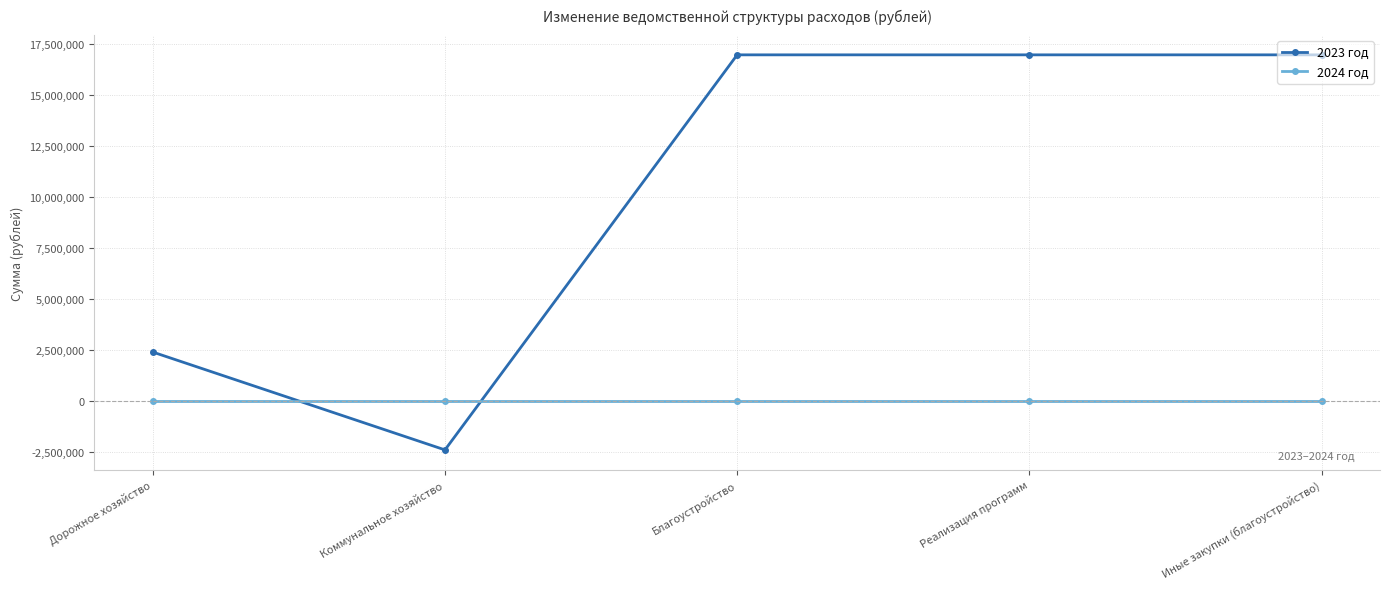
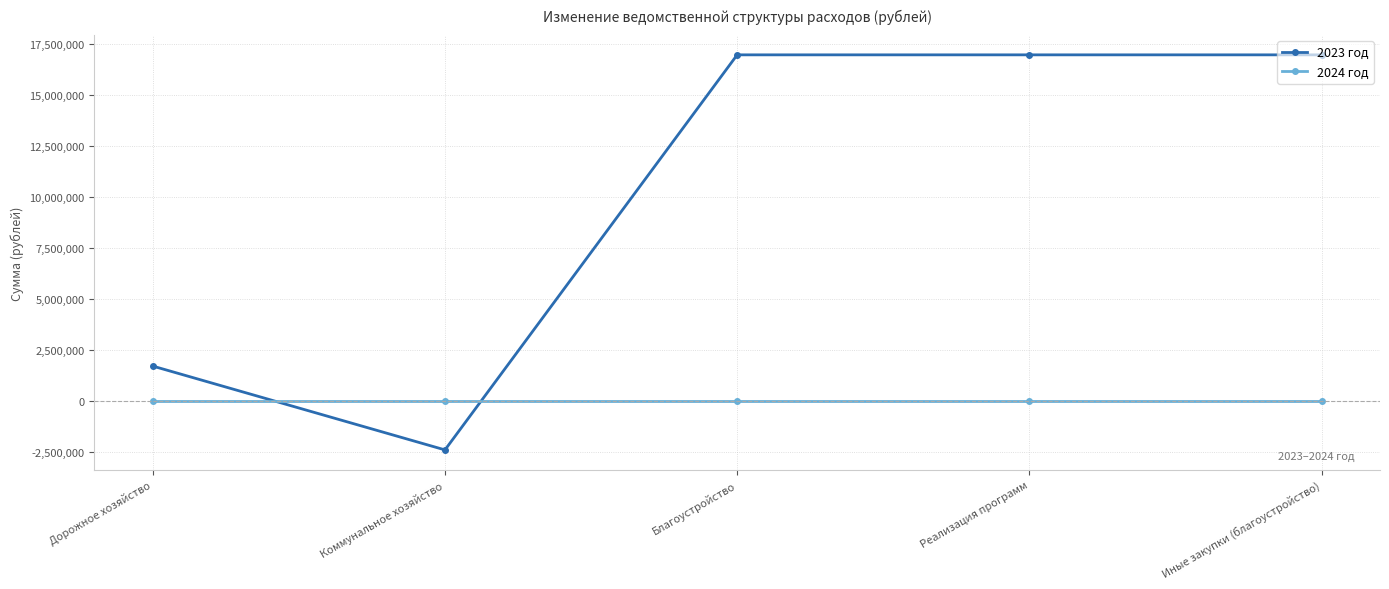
2023 год, Дорожное хозяйство: 2,400,000 -> 1,700,000
